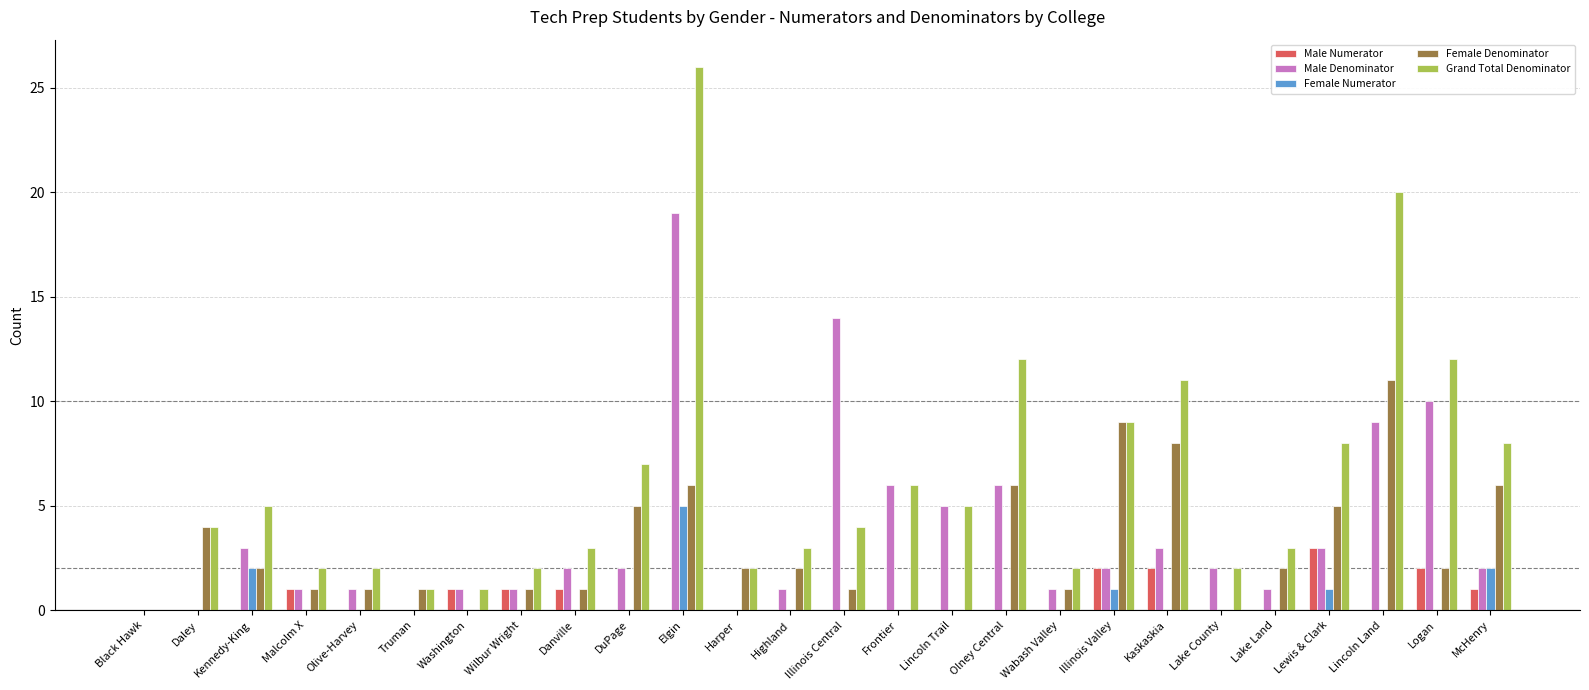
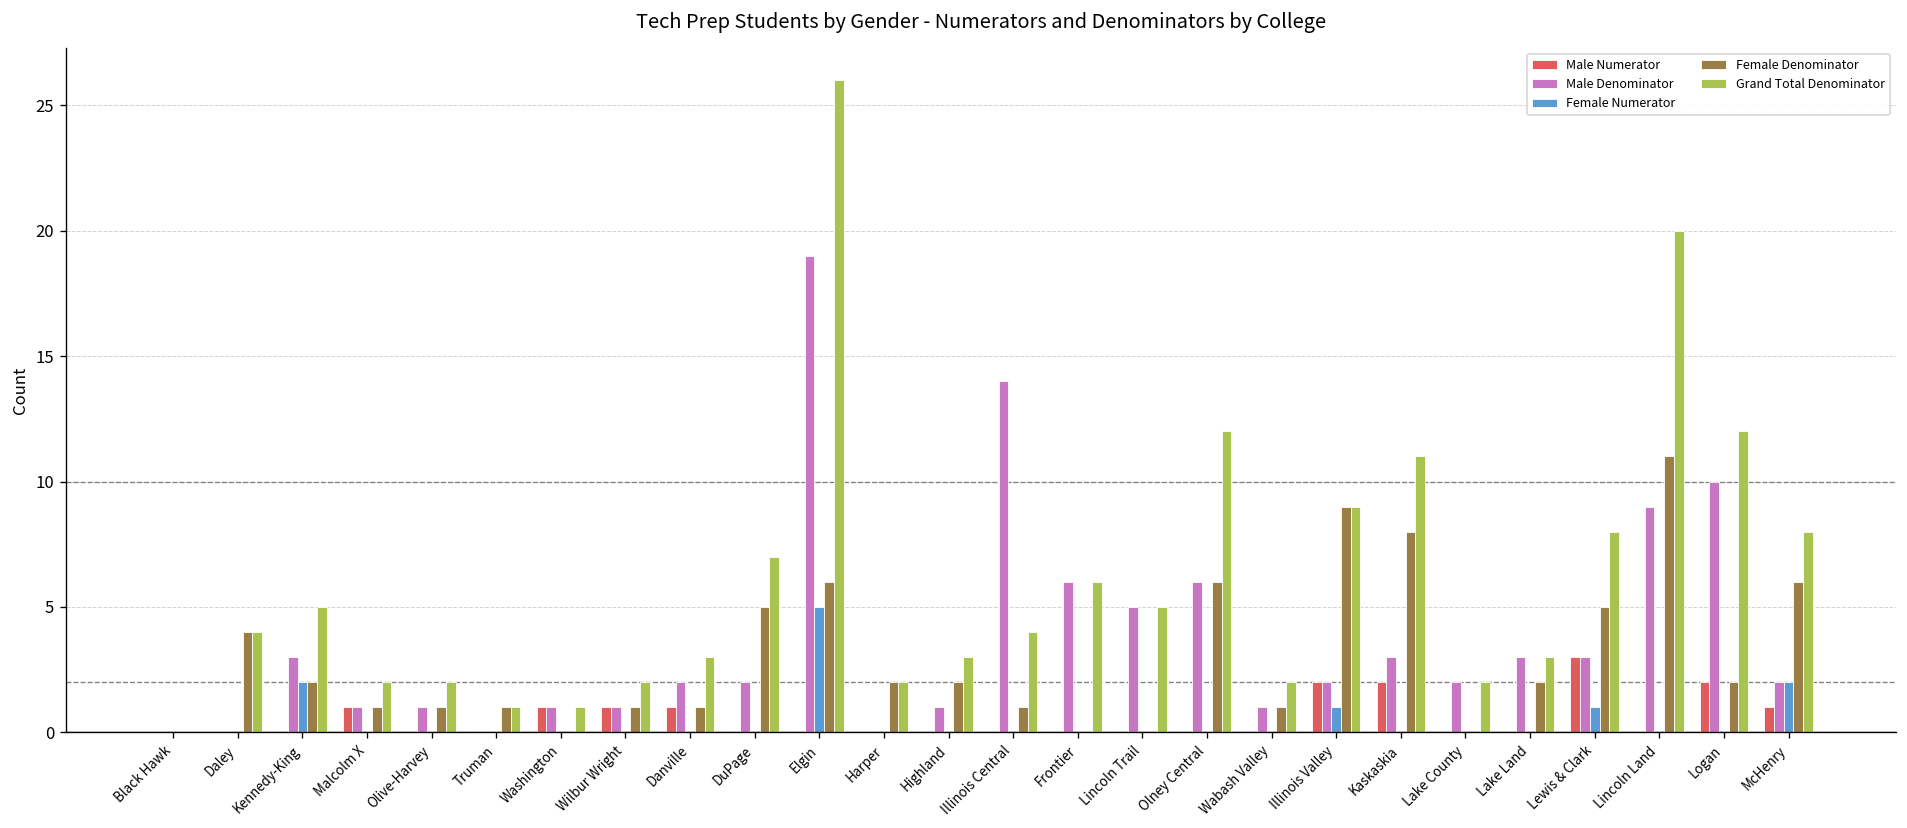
Male Denominator, Lake Land: 1 -> 3
